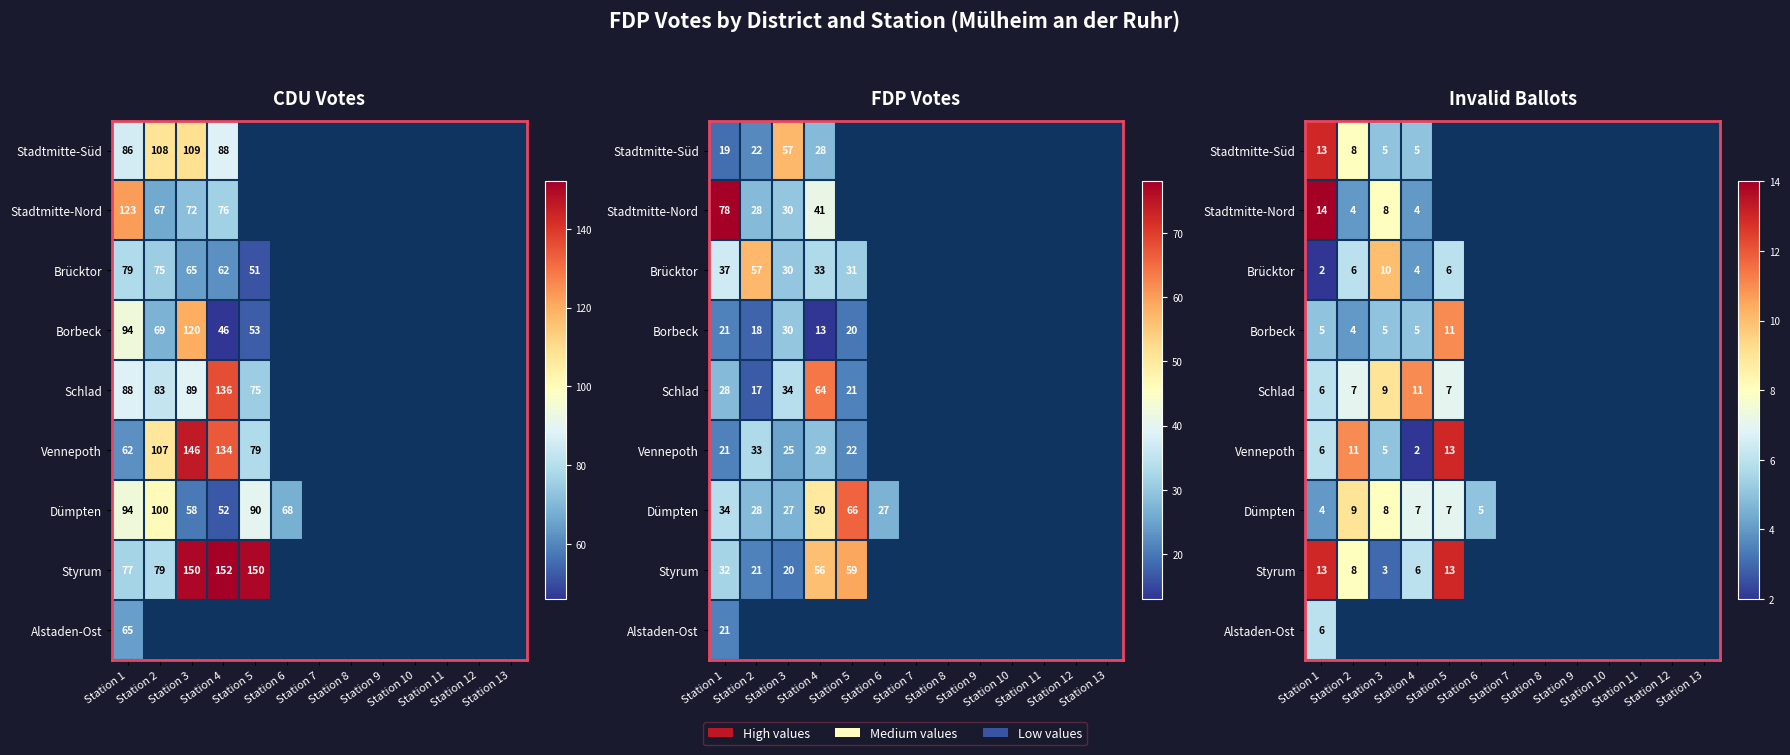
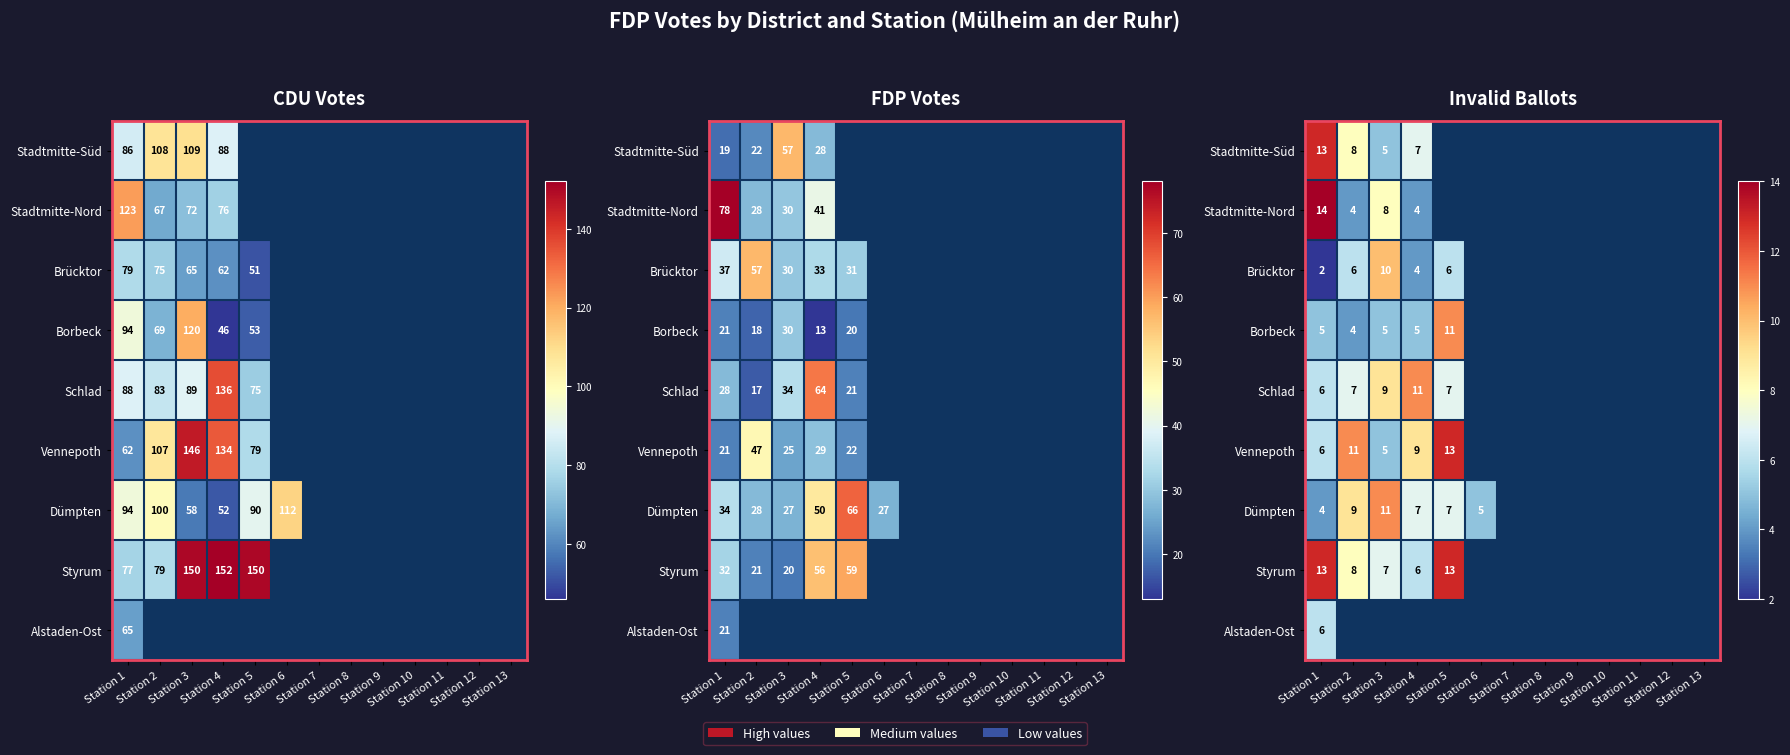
CDU Votes, Dümpten, Station 6: 68 -> 112
FDP Votes, Vennepoth, Station 2: 33 -> 47
Invalid Ballots, Stadtmitte-Süd, Station 4: 5 -> 7
Invalid Ballots, Vennepoth, Station 4: 2 -> 9
Invalid Ballots, Dümpten, Station 3: 8 -> 11
Invalid Ballots, Styrum, Station 3: 3 -> 7
